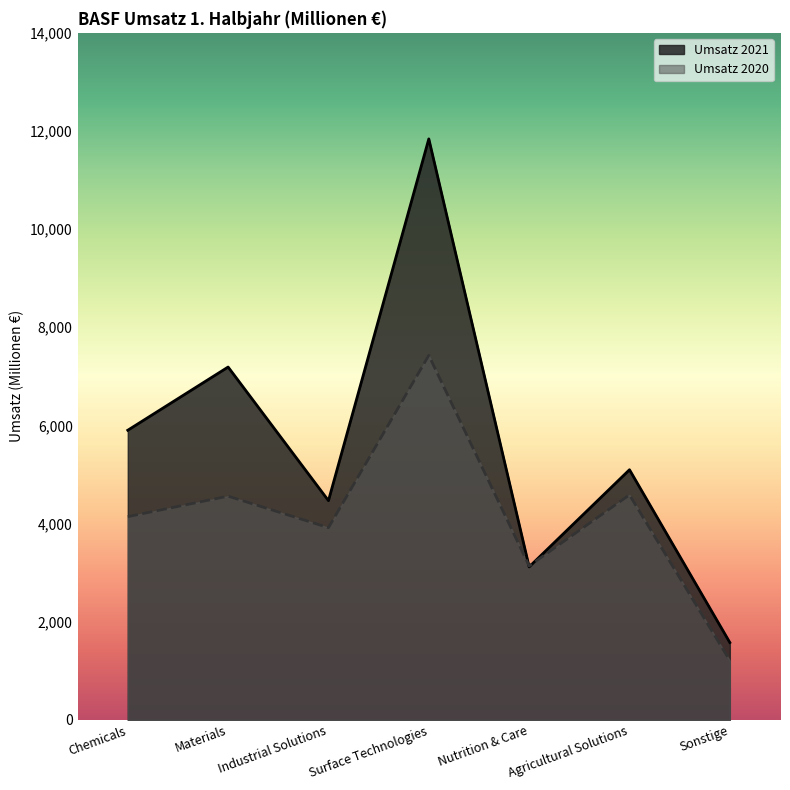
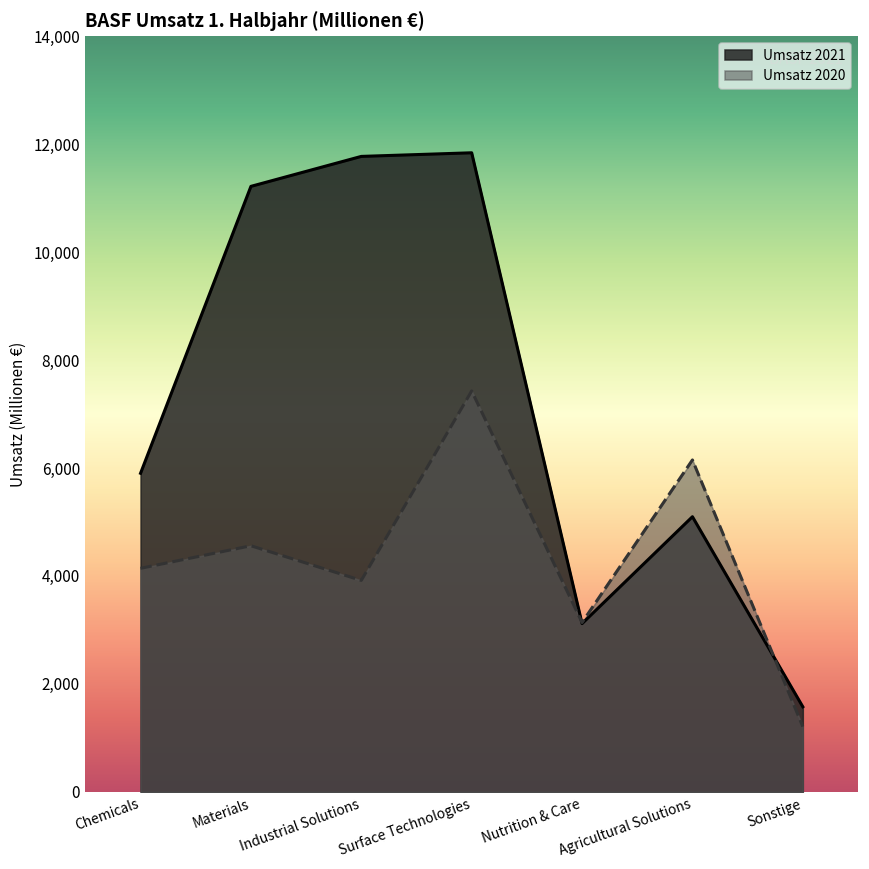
Umsatz 2021, Materials: 7,200 -> 11,200
Umsatz 2021, Industrial Solutions: 4,500 -> 11,800
Umsatz 2020, Agricultural Solutions: 4,600 -> 6,100
